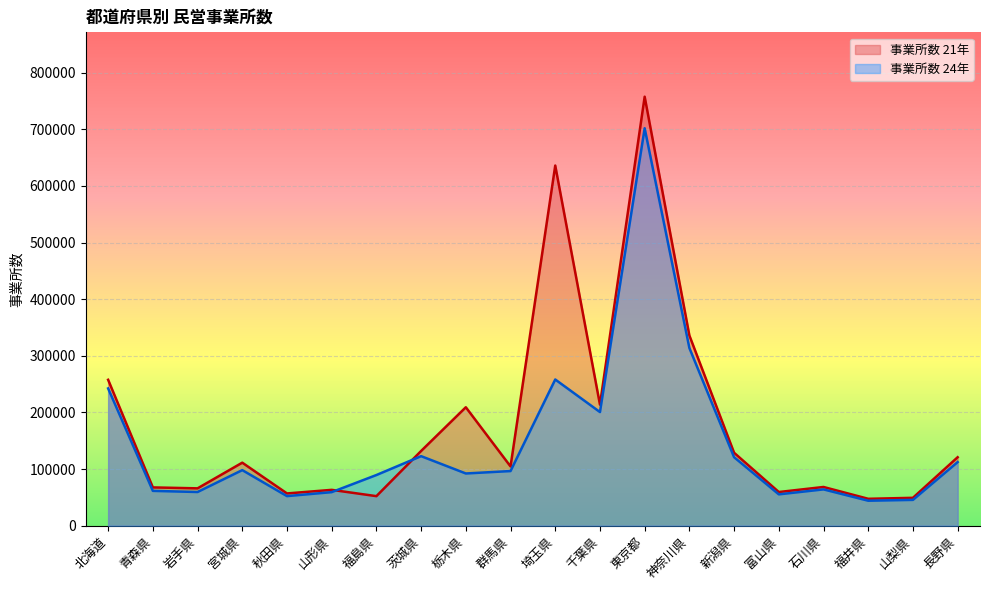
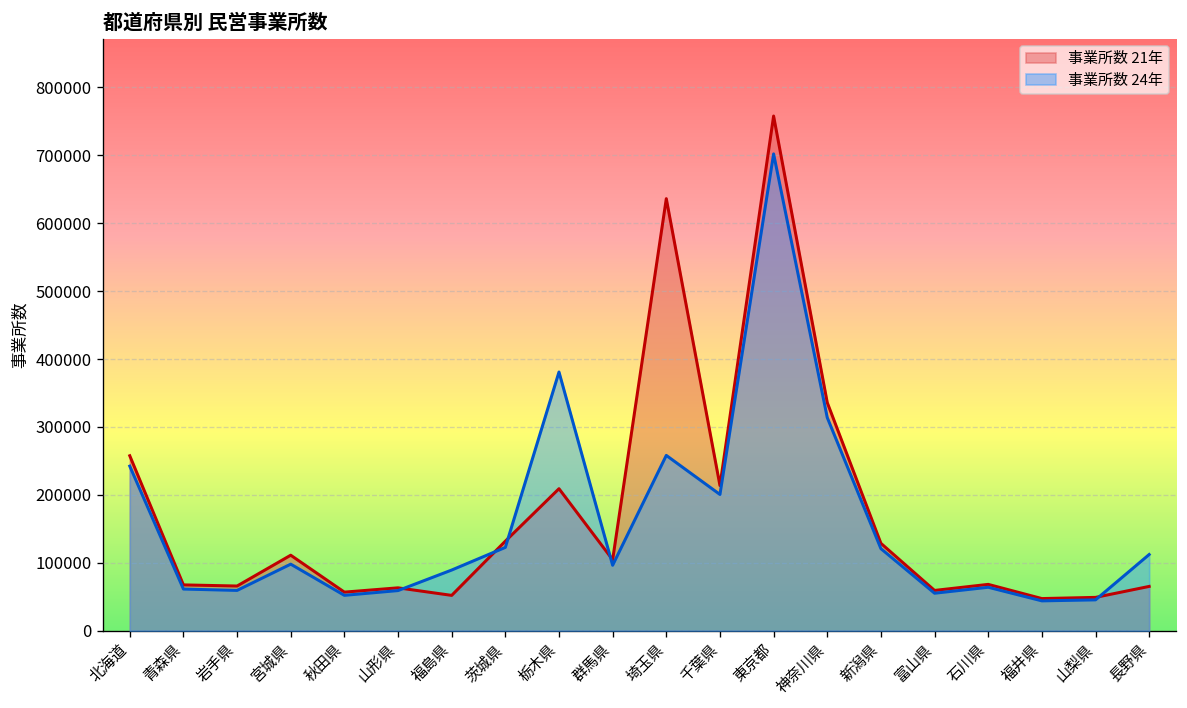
事業所数 24年, 栃木県: 90000 -> 380000
事業所数 21年, 長野県: 120000 -> 70000
